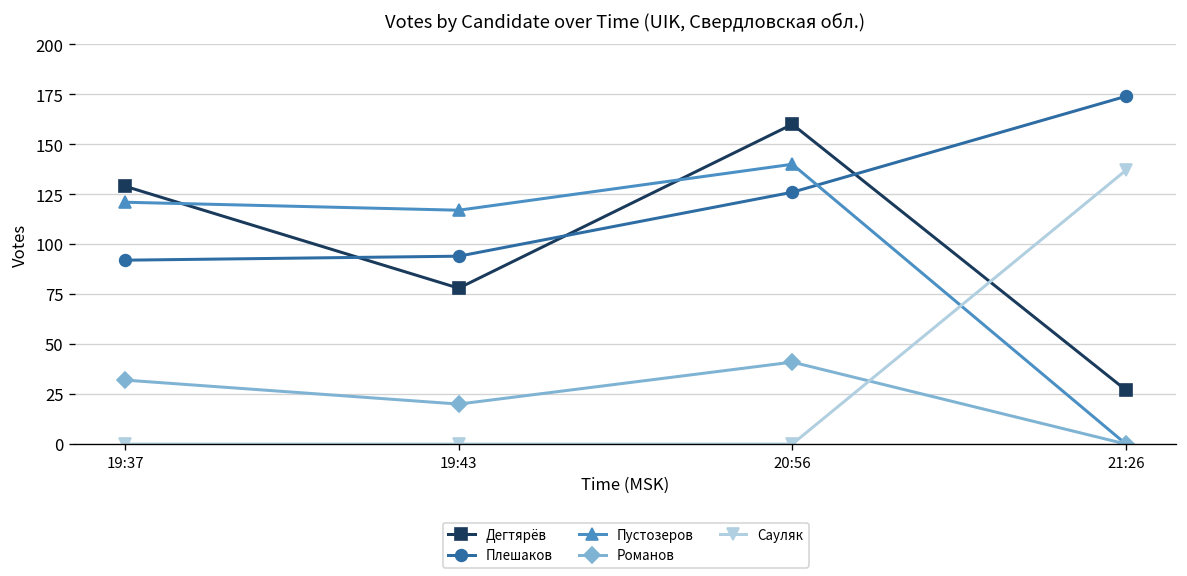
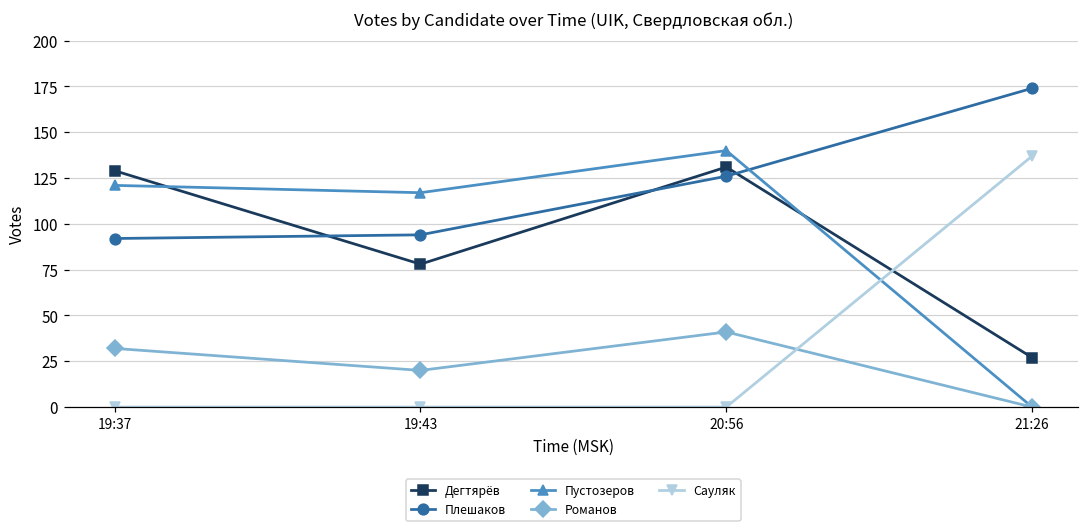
Дегтярёв, 20:56: 160 -> 131
